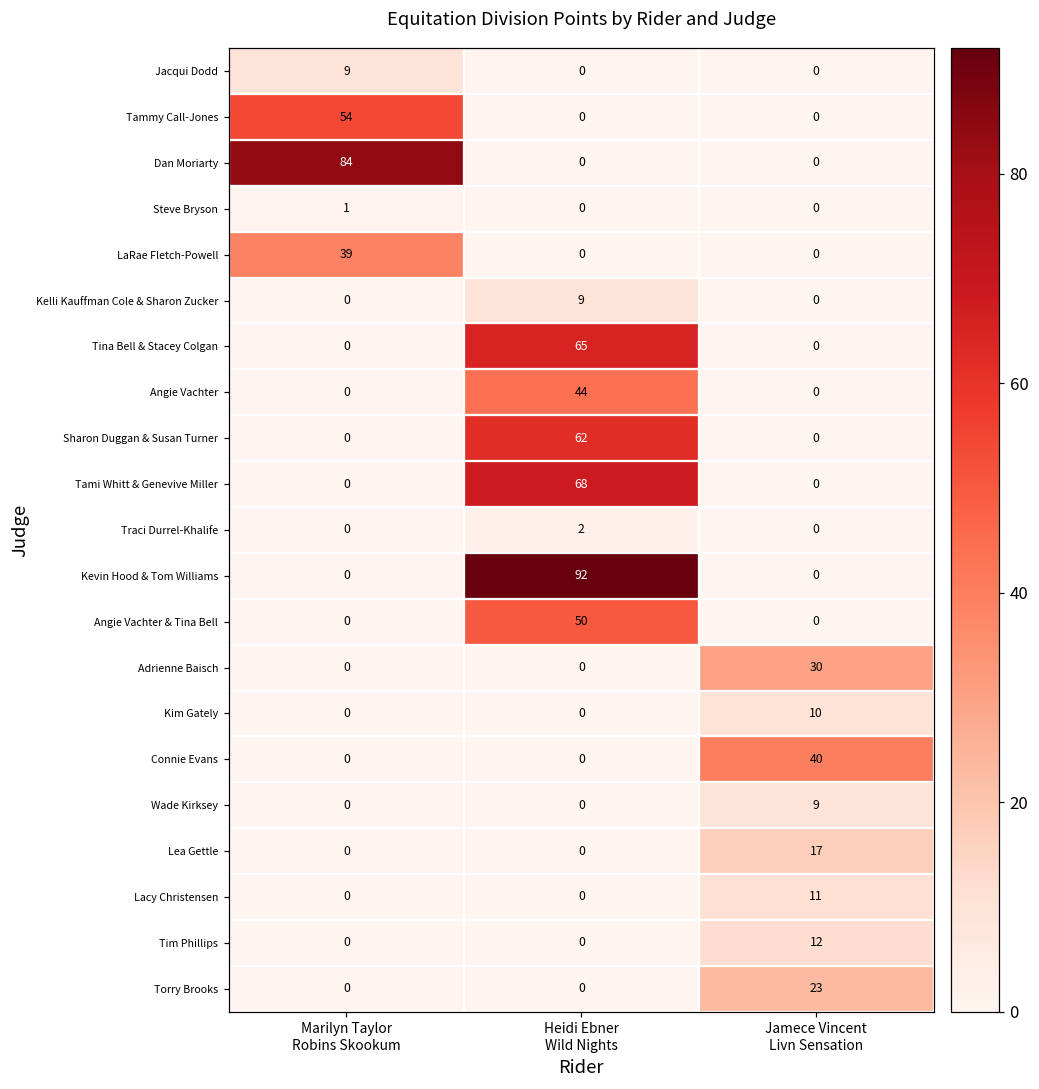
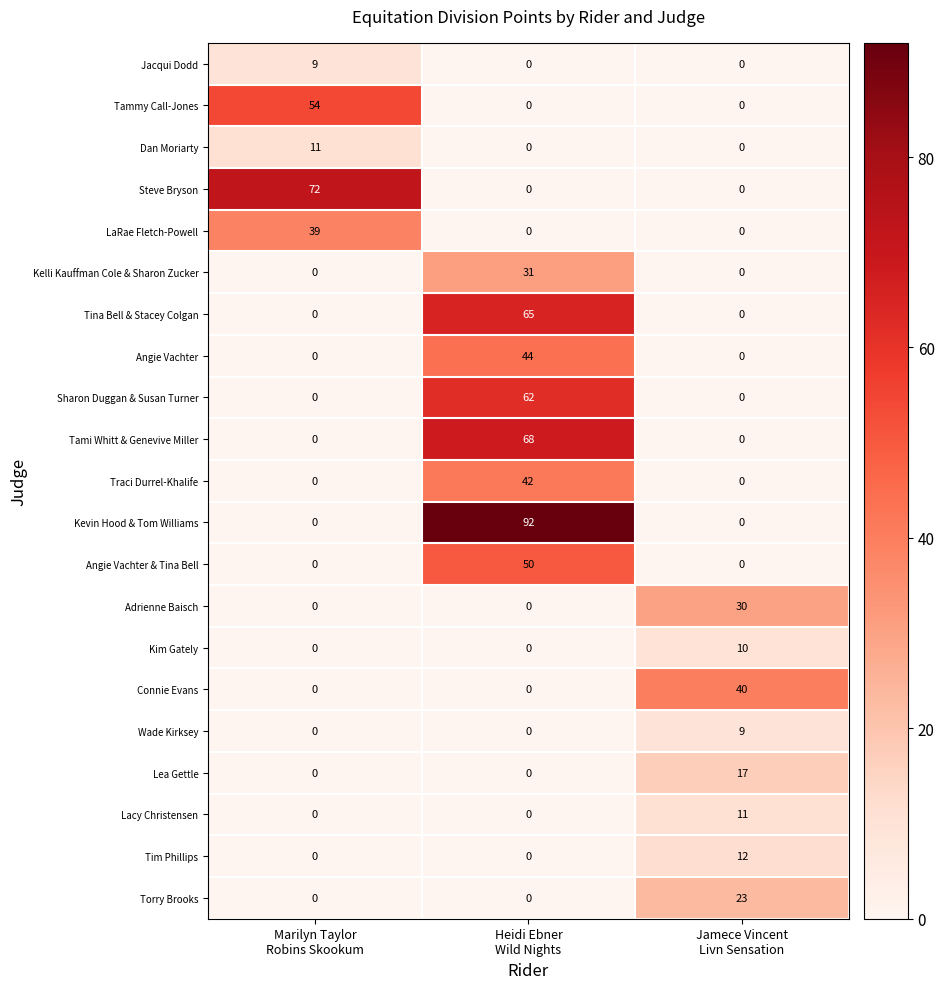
Dan Moriarty, Marilyn Taylor Robins Skookum: 84 -> 11
Steve Bryson, Marilyn Taylor Robins Skookum: 1 -> 72
Kelli Kauffman Cole & Sharon Zucker, Heidi Ebner Wild Nights: 9 -> 31
Traci Durrel-Khalife, Heidi Ebner Wild Nights: 2 -> 42
